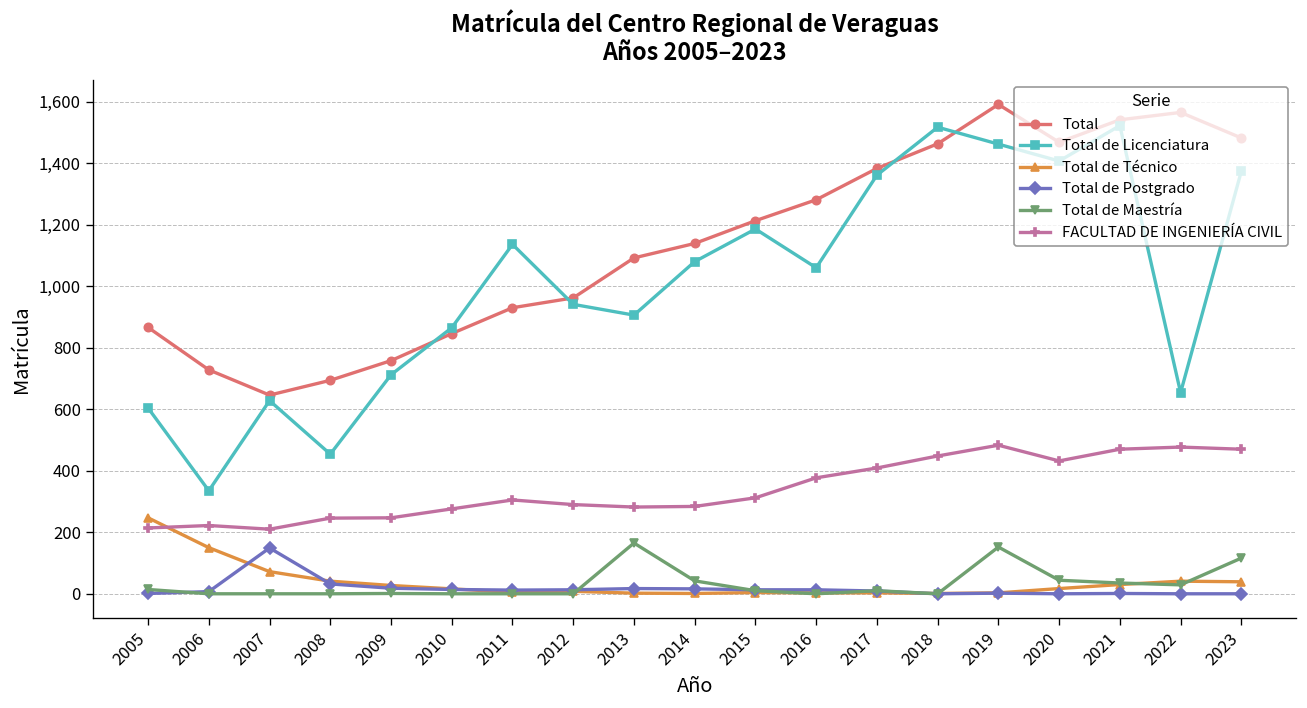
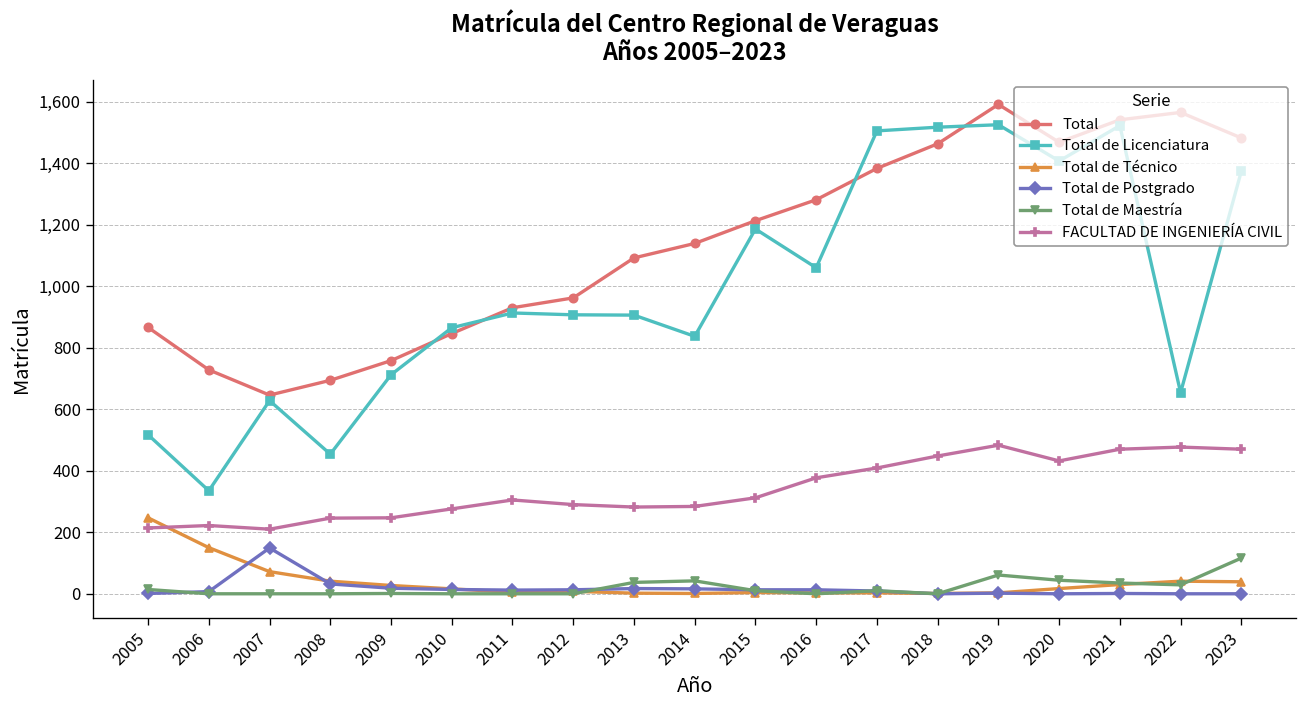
Total de Licenciatura, 2005: 600 -> 520
Total de Licenciatura, 2011: 1,140 -> 910
Total de Licenciatura, 2012: 940 -> 910
Total de Maestría, 2013: 170 -> 40
Total de Licenciatura, 2014: 1,080 -> 840
Total de Licenciatura, 2017: 1,360 -> 1,510
Total de Licenciatura, 2019: 1,460 -> 1,530
Total de Maestría, 2019: 150 -> 60
